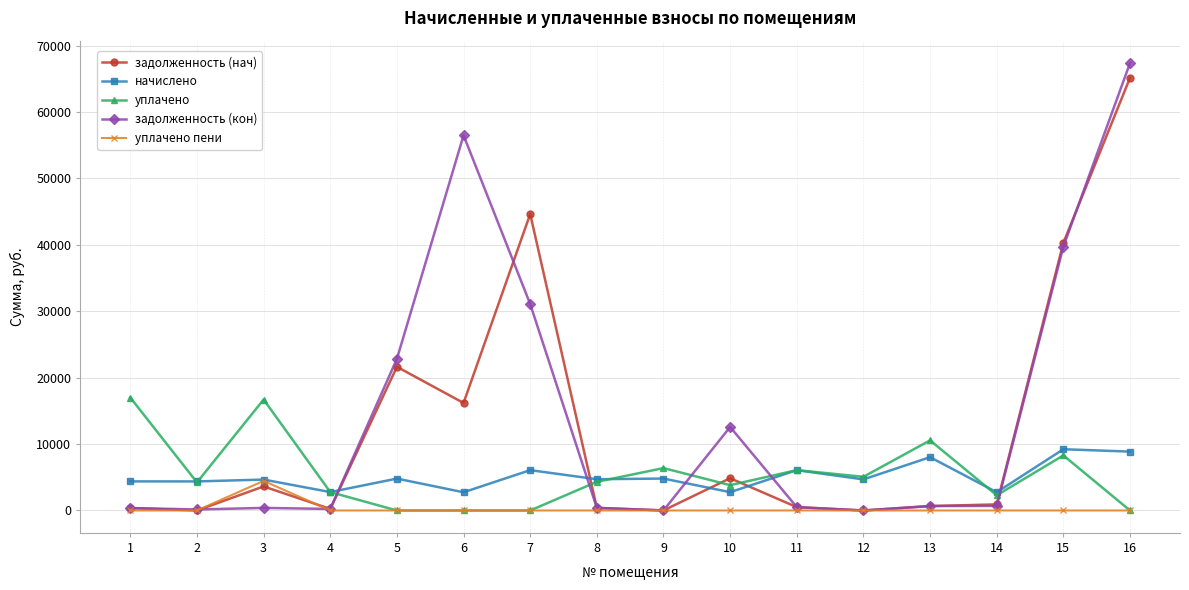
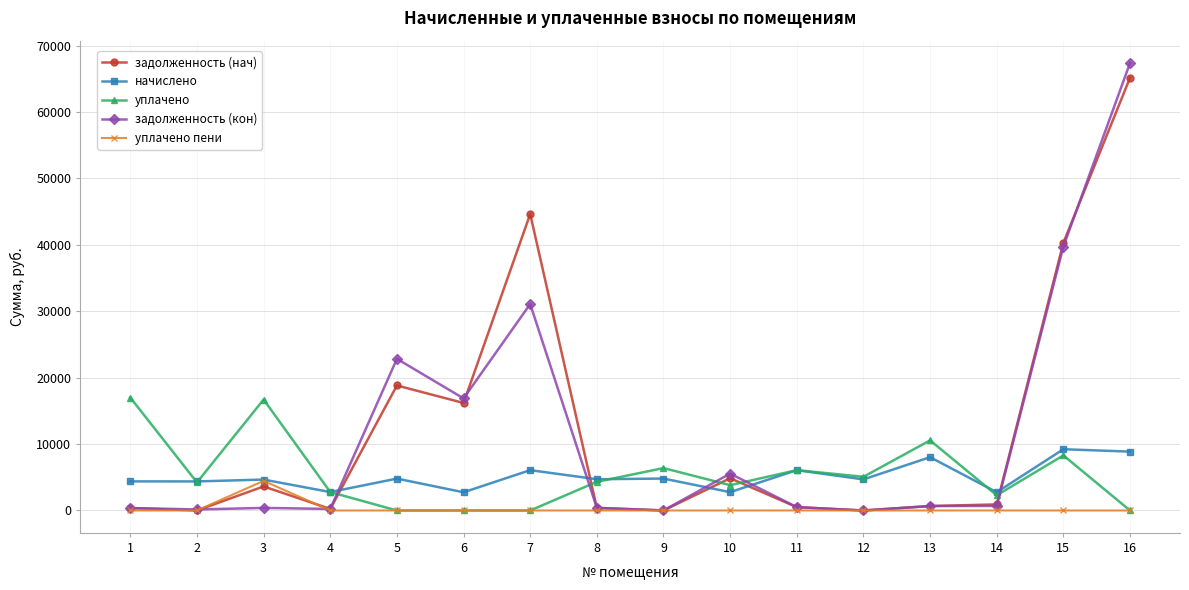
задолженность (нач), 5: 22000 -> 19000
задолженность (кон), 6: 56000 -> 17000
задолженность (кон), 10: 13000 -> 6000
